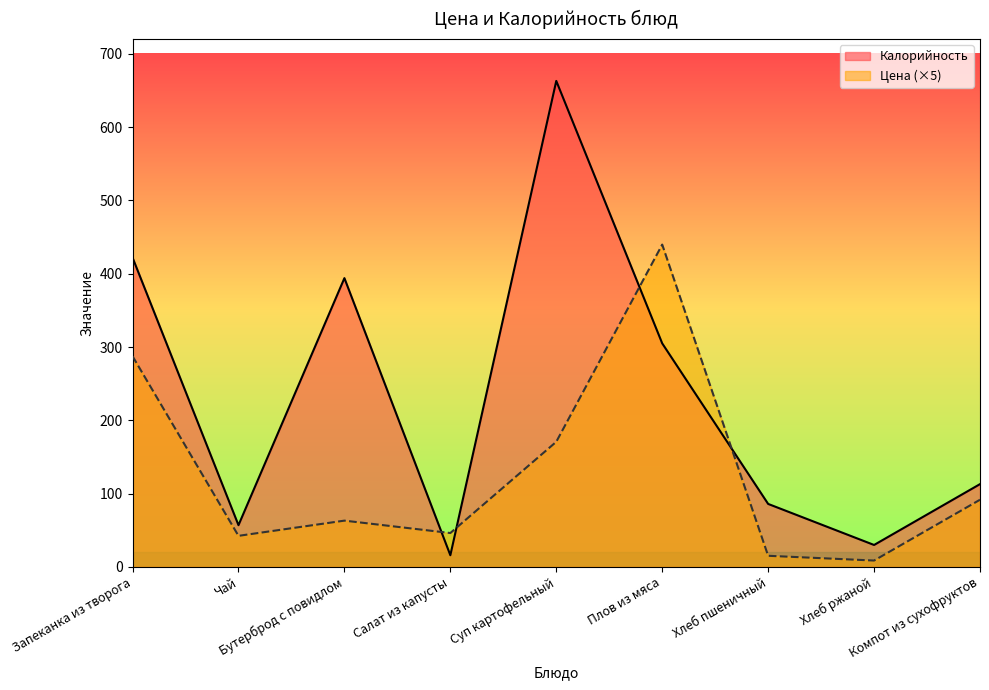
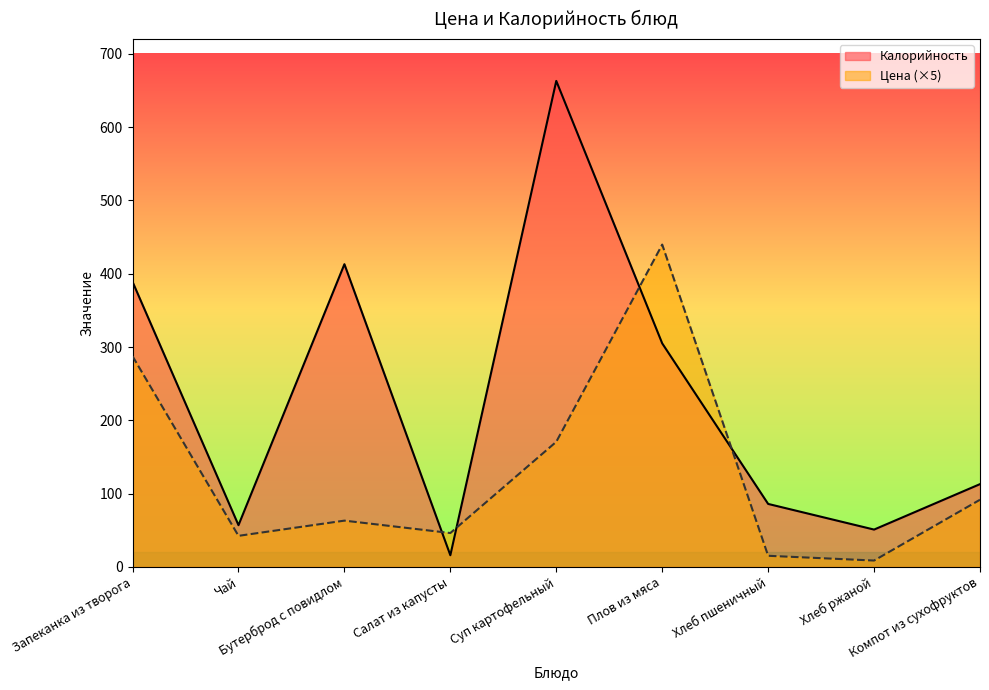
Калорийность, Запеканка из творога: 420 -> 390
Калорийность, Бутерброд с повидлом: 390 -> 410
Калорийность, Хлеб ржаной: 30 -> 50
